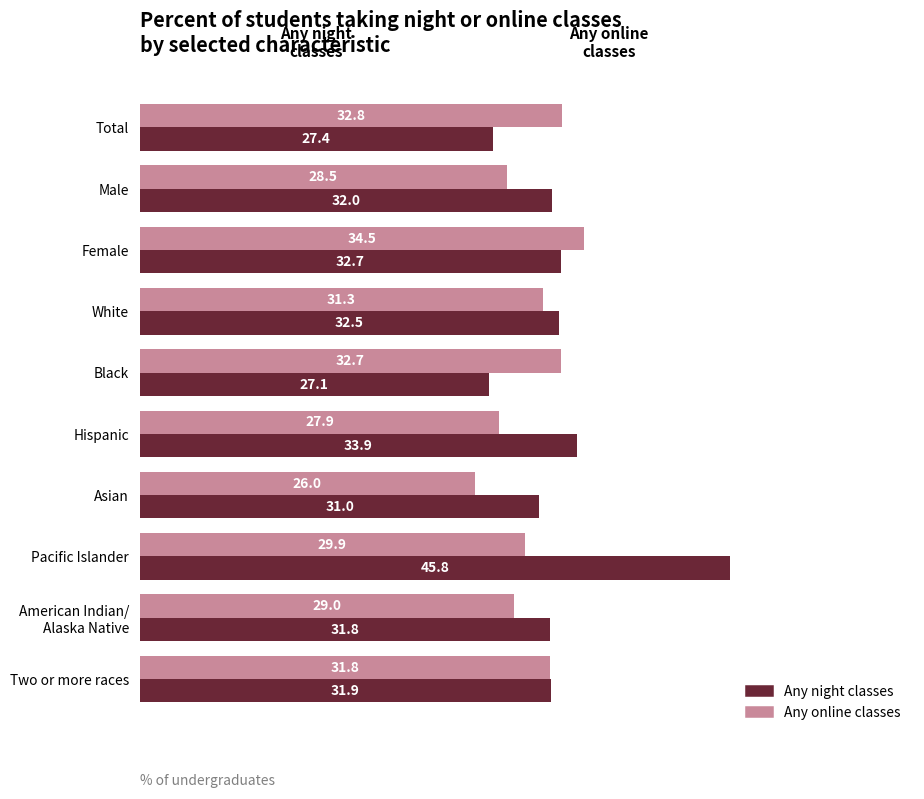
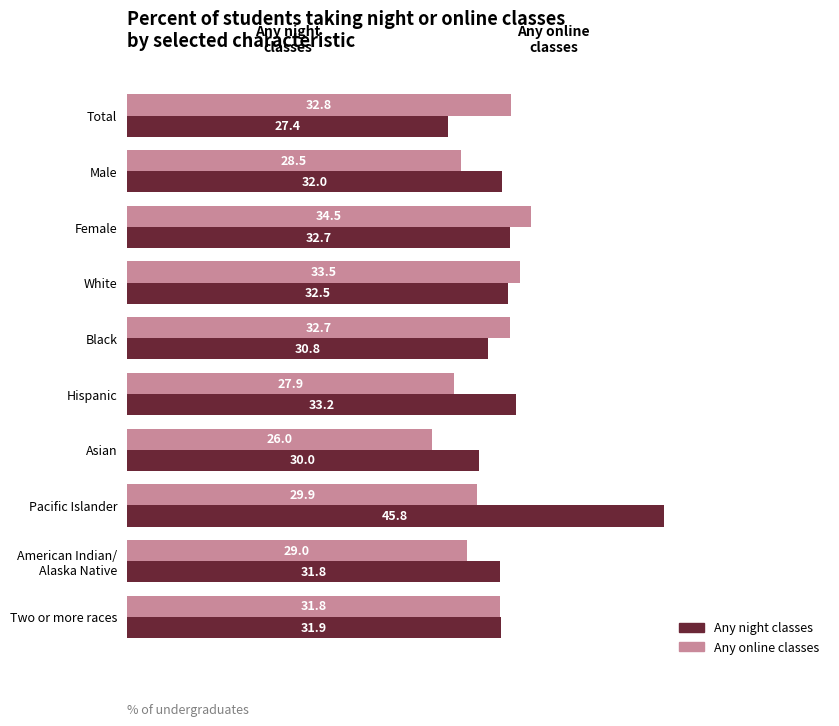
Any online classes, White: 31.3 -> 33.5
Any night classes, Black: 27.1 -> 30.8
Any night classes, Hispanic: 33.9 -> 33.2
Any night classes, Asian: 31.0 -> 30.0
